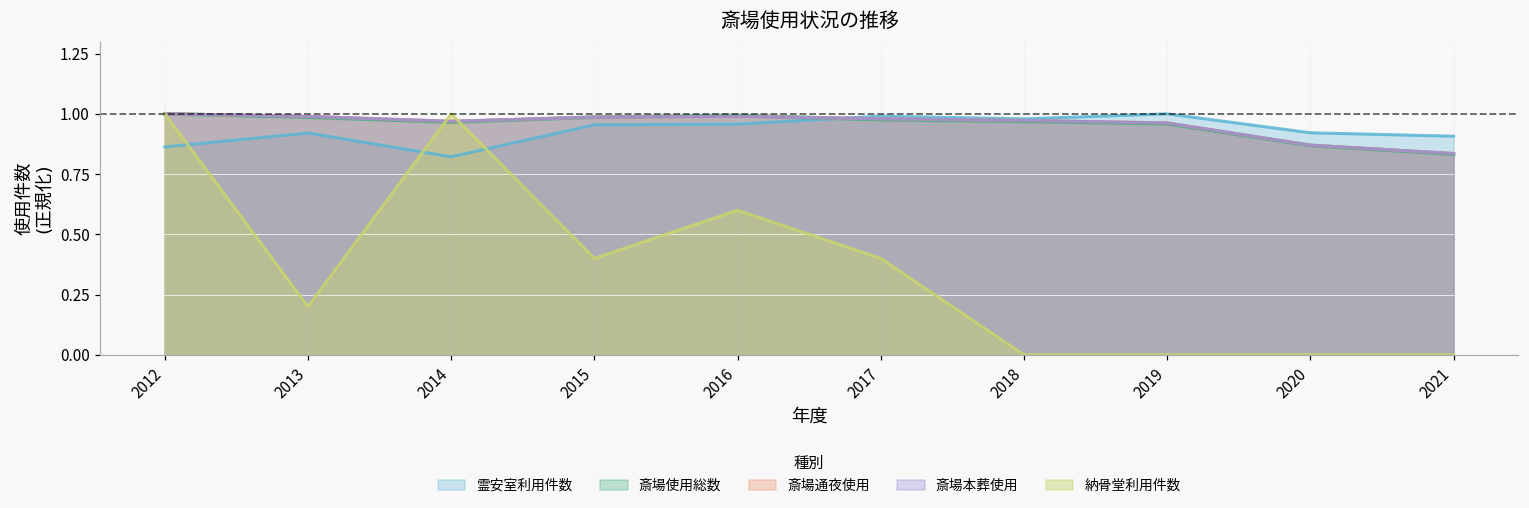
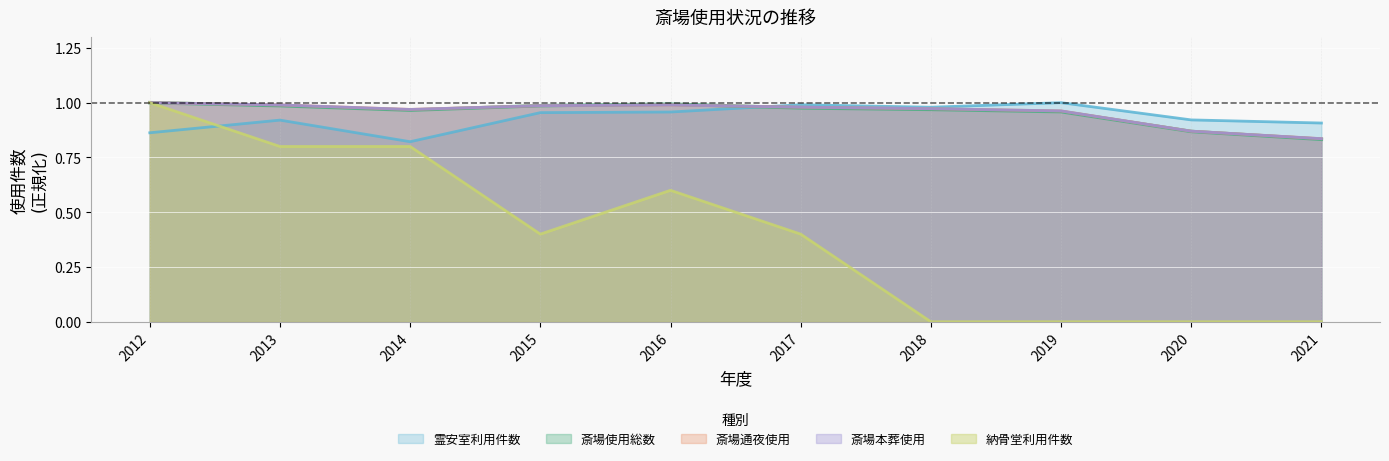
納骨堂利用件数, 2013: 0.20 -> 0.80
納骨堂利用件数, 2014: 1.00 -> 0.80
